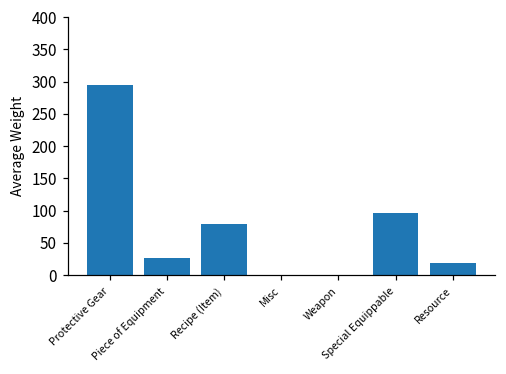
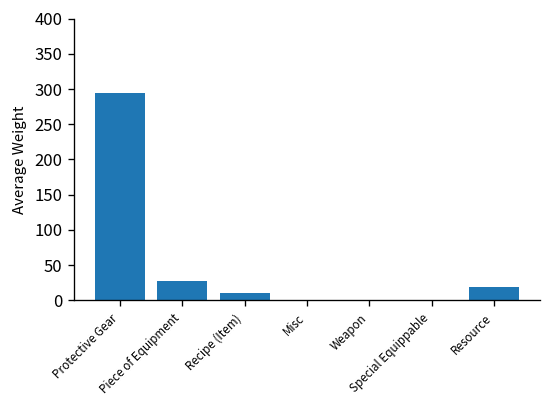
Recipe (Item): 80 -> 10
Special Equippable: 100 -> 0
